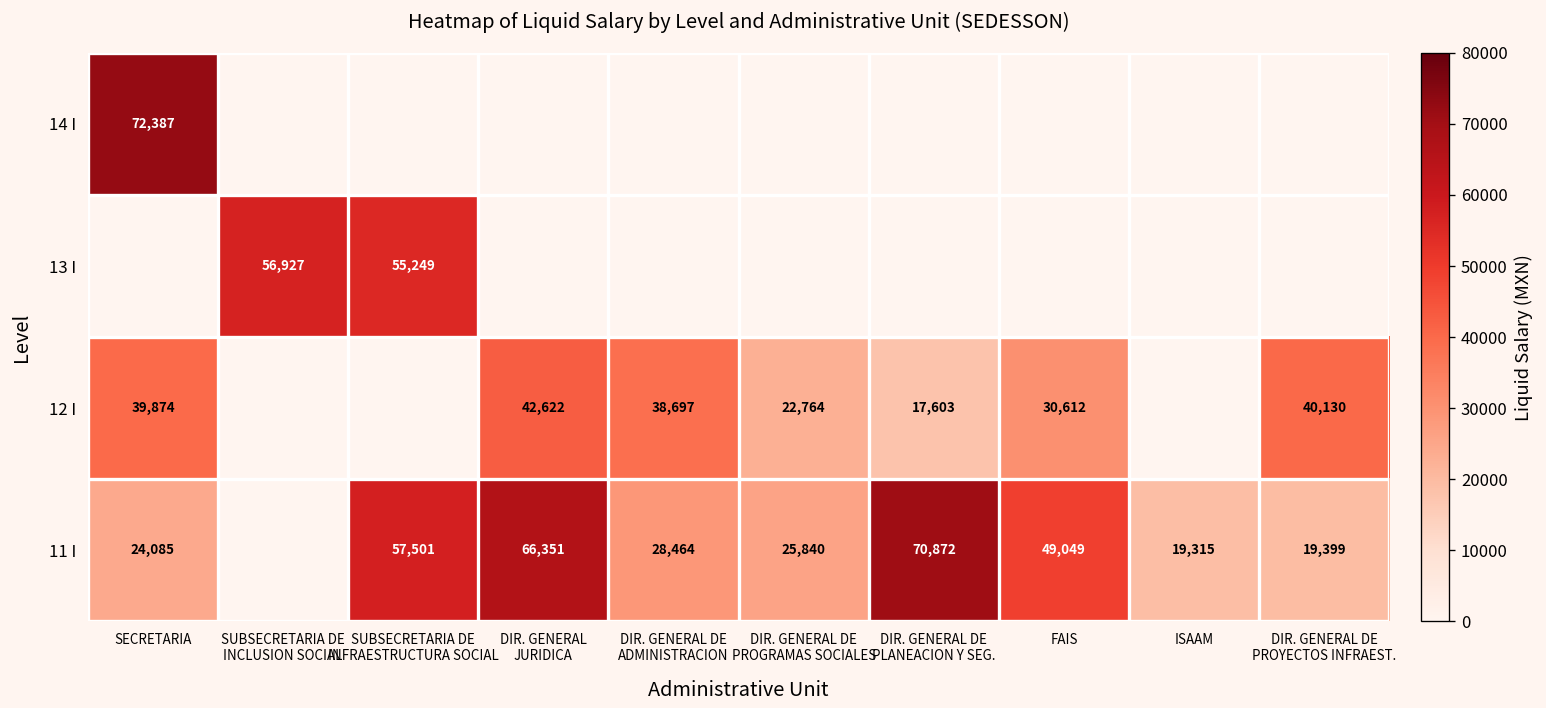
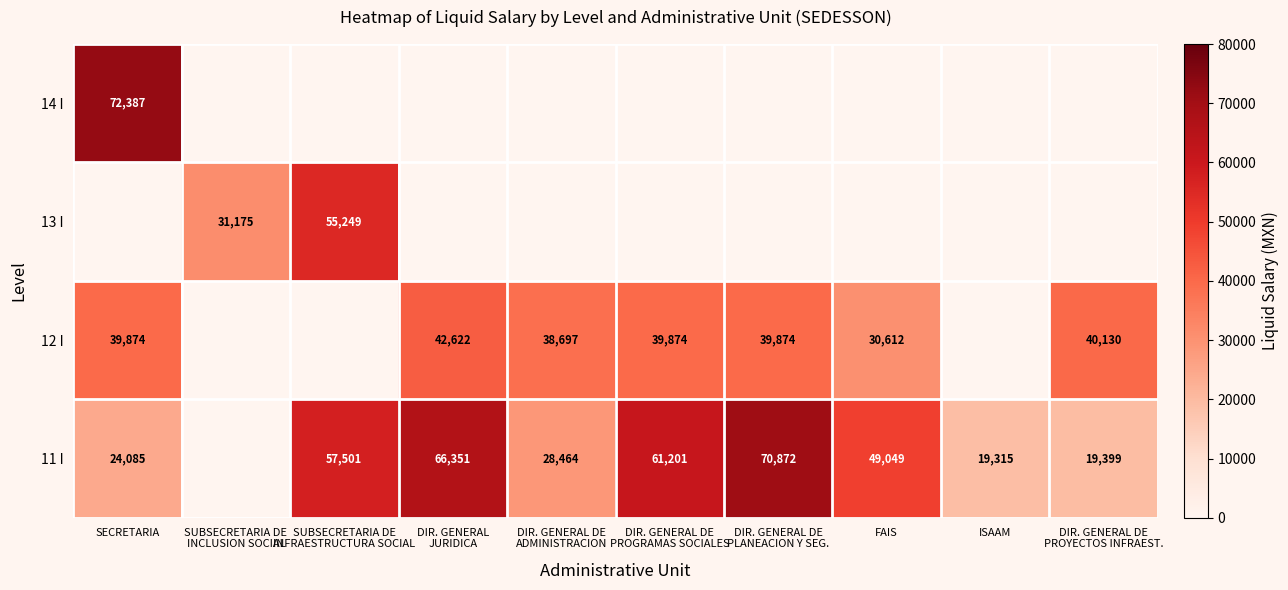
13 I, SUBSECRETARIA DE INCLUSION SOCIAL: 56,927 -> 31,175
12 I, DIR. GENERAL DE PROGRAMAS SOCIALES: 22,764 -> 39,874
12 I, DIR. GENERAL DE PLANEACION Y SEG.: 17,603 -> 39,874
11 I, DIR. GENERAL DE PROGRAMAS SOCIALES: 25,840 -> 61,201
